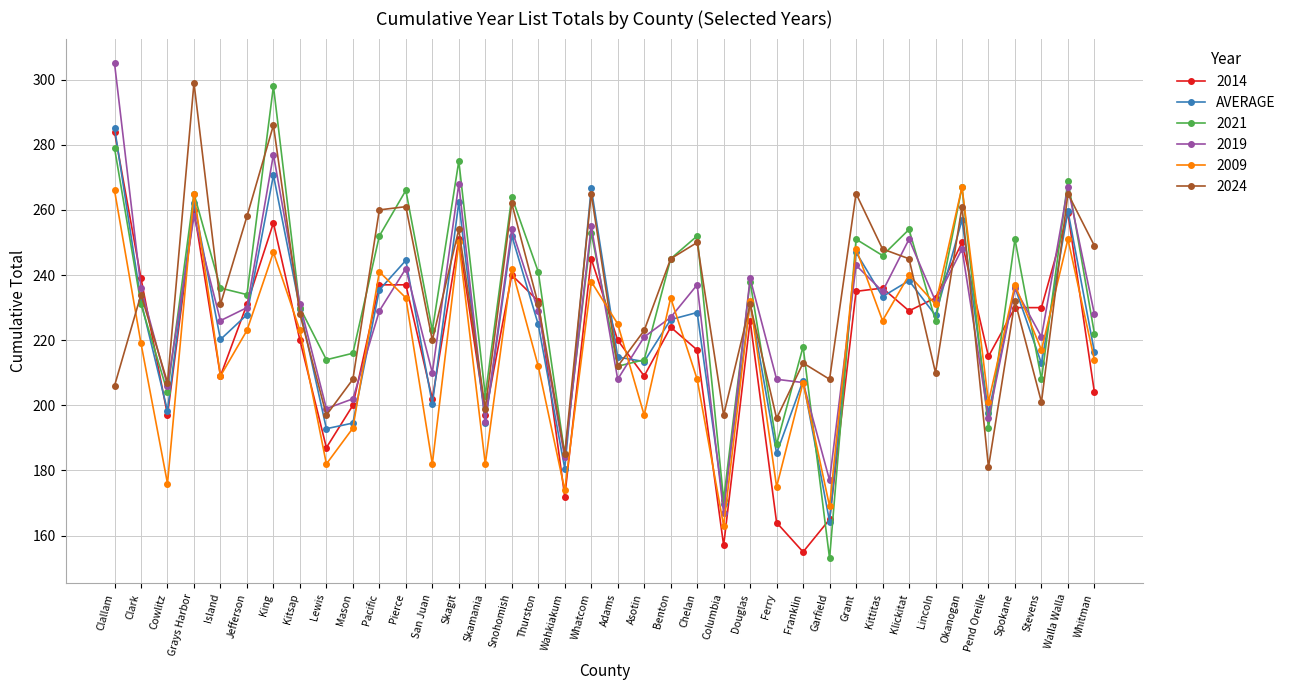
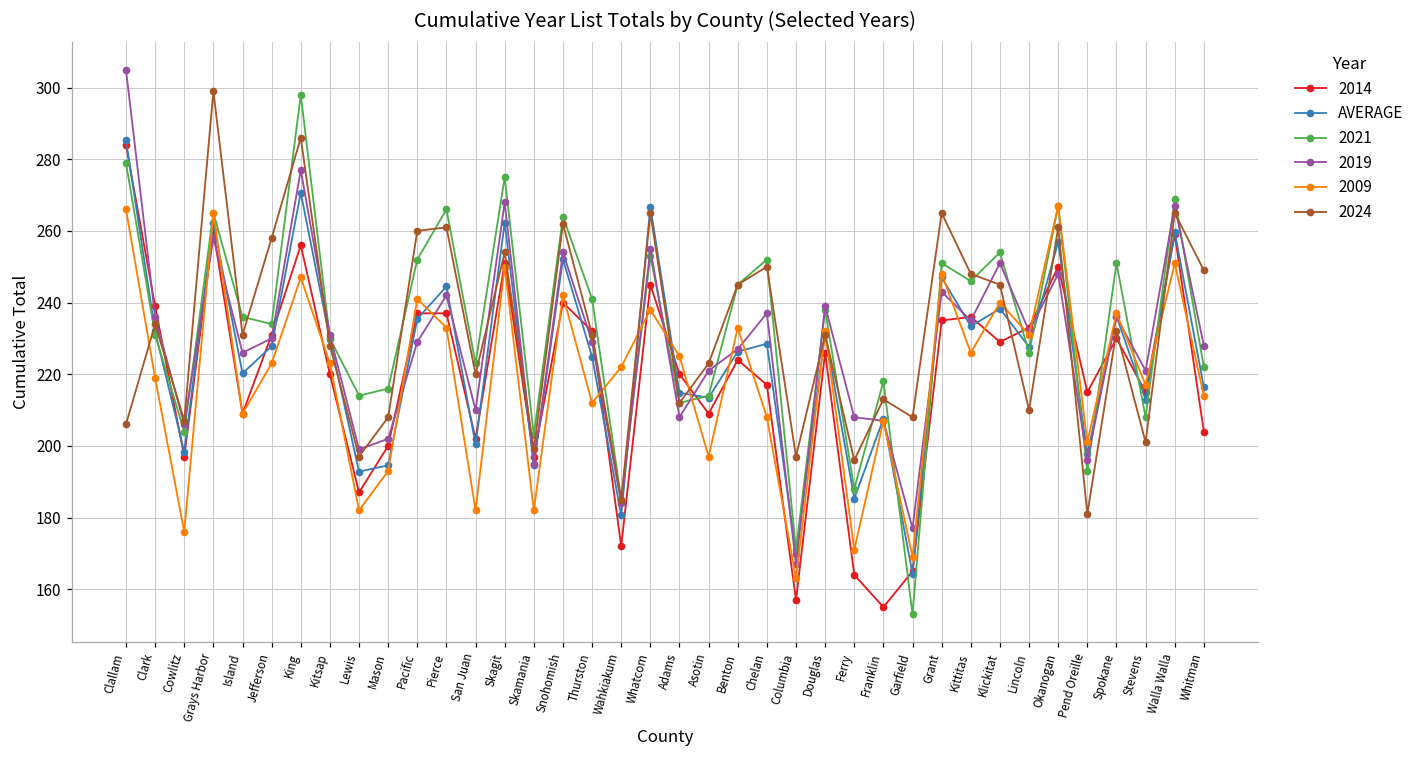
2009, Wahkiakum: 174 -> 222
2009, Ferry: 175 -> 171
2014, Stevens: 230 -> 215
